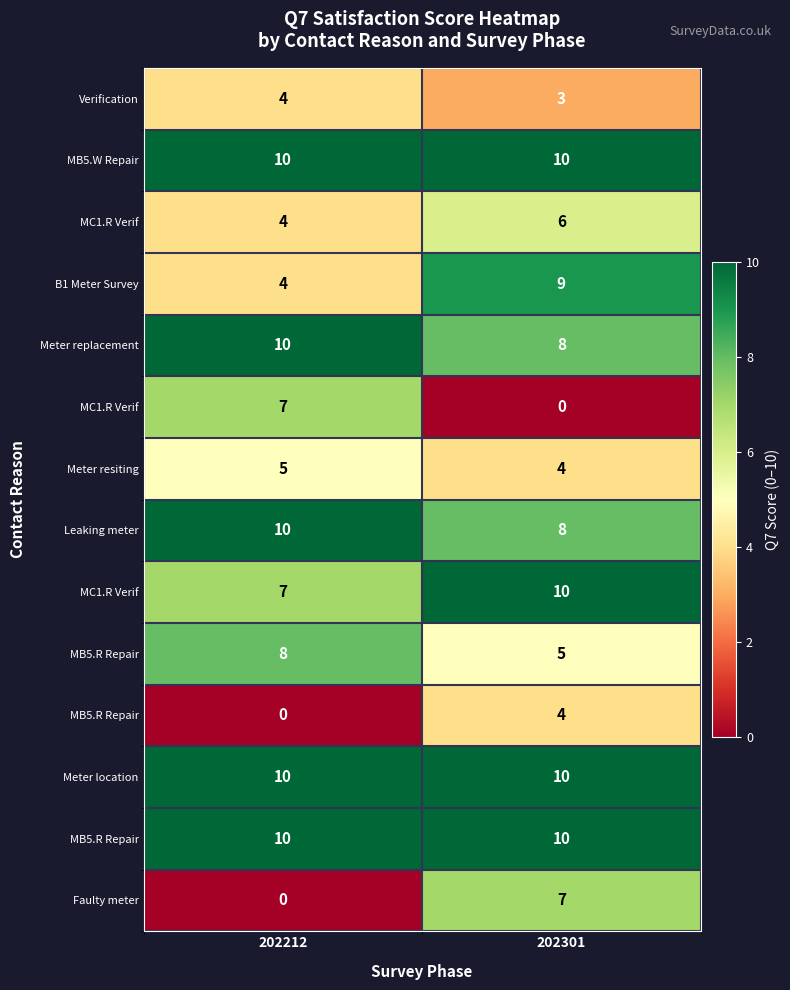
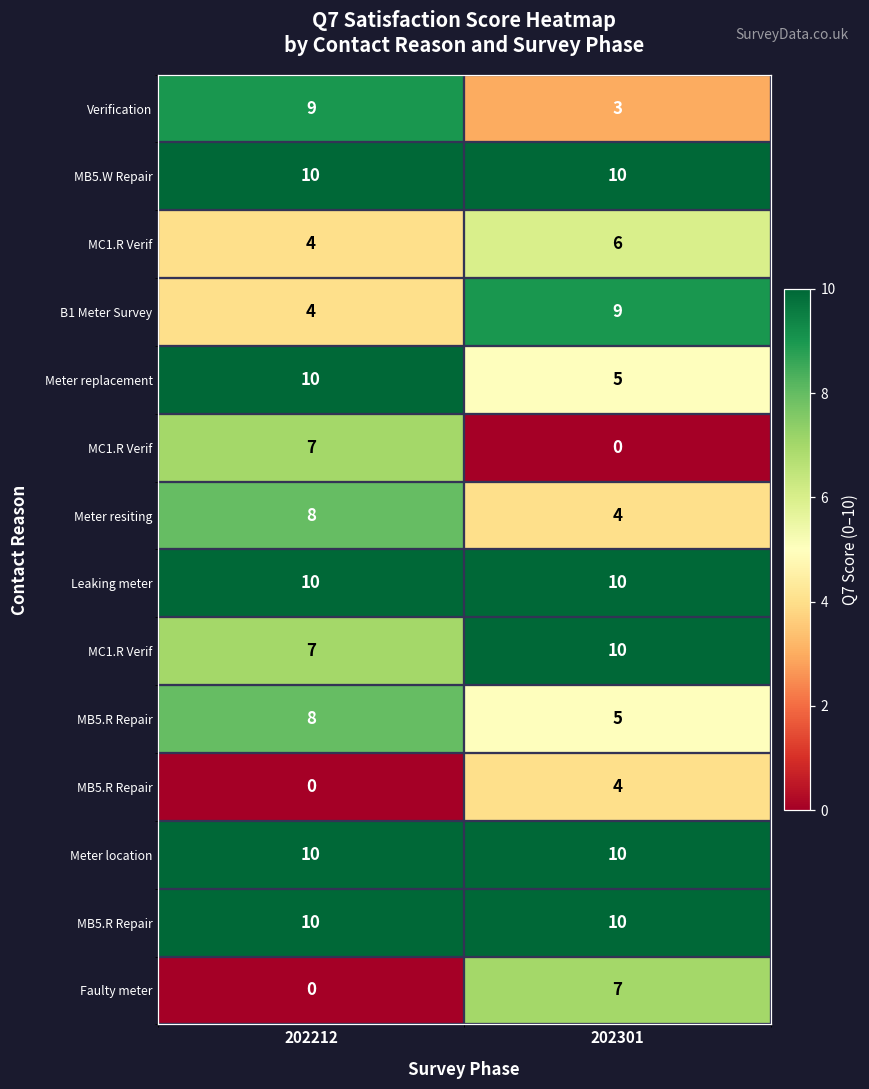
Verification, 202212: 4 -> 9
Meter replacement, 202301: 8 -> 5
Meter resiting, 202212: 5 -> 8
Leaking meter, 202301: 8 -> 10
